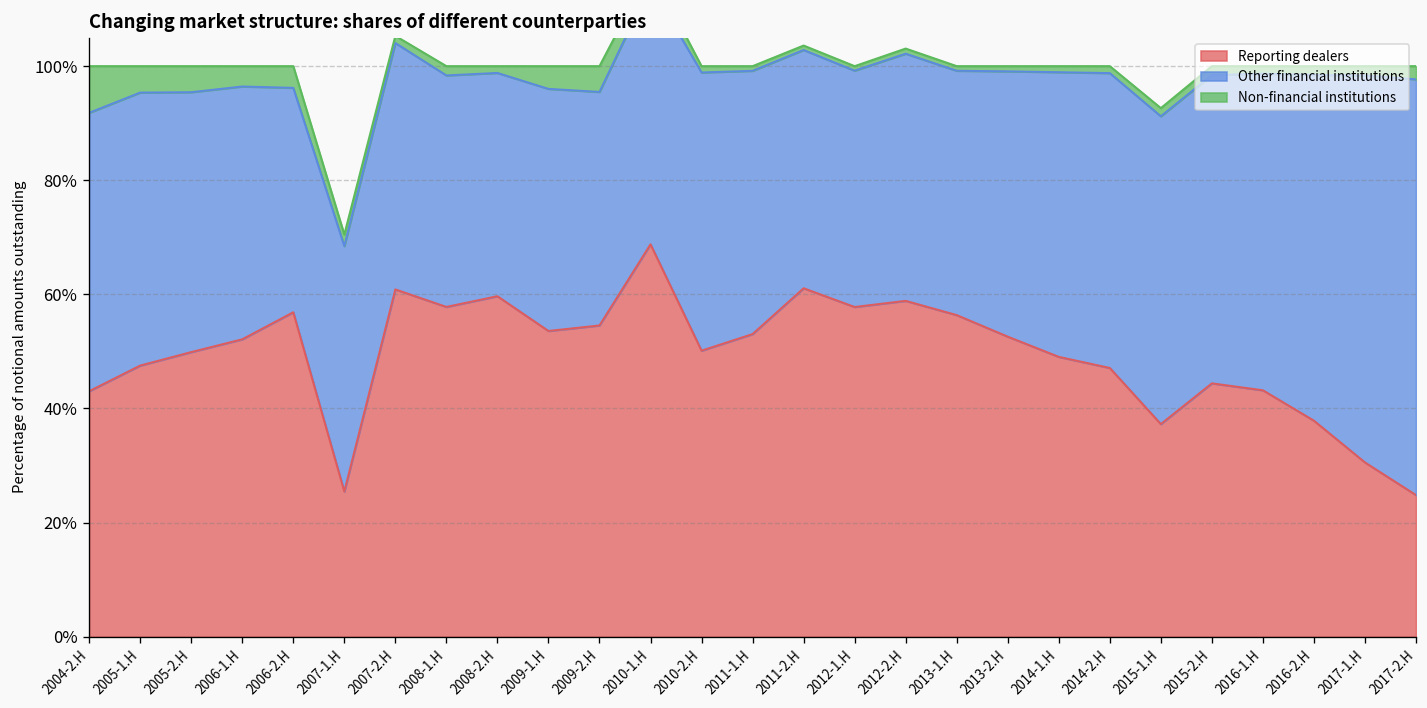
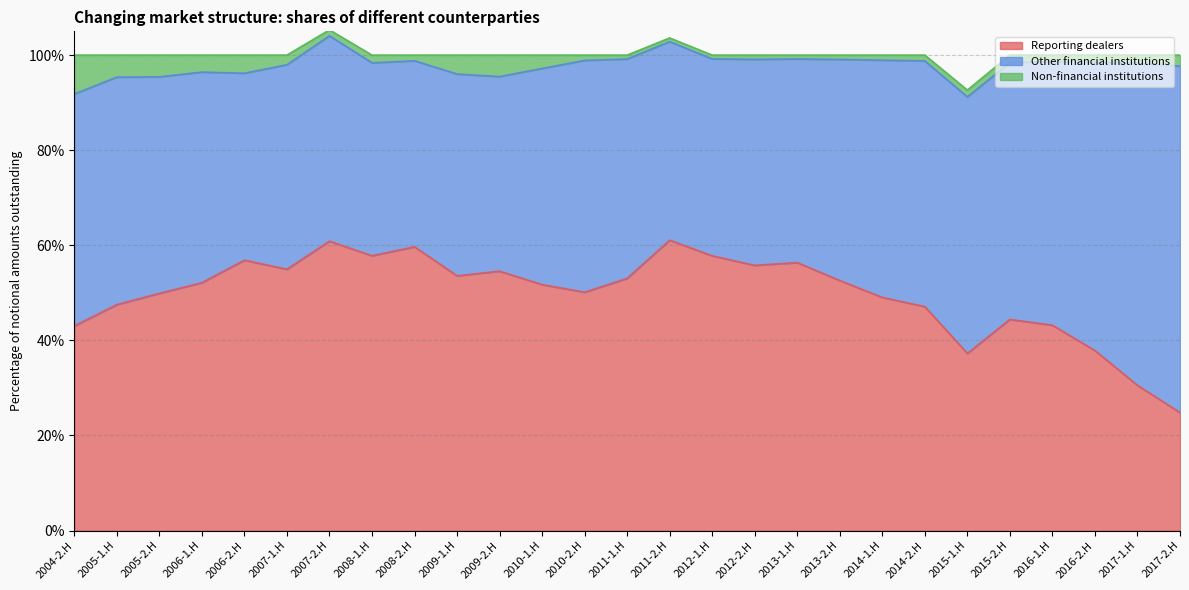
Reporting dealers, 2007-1.H: 25% -> 55%
Reporting dealers, 2010-1.H: 69% -> 52%
Reporting dealers, 2012-2.H: 59% -> 56%
